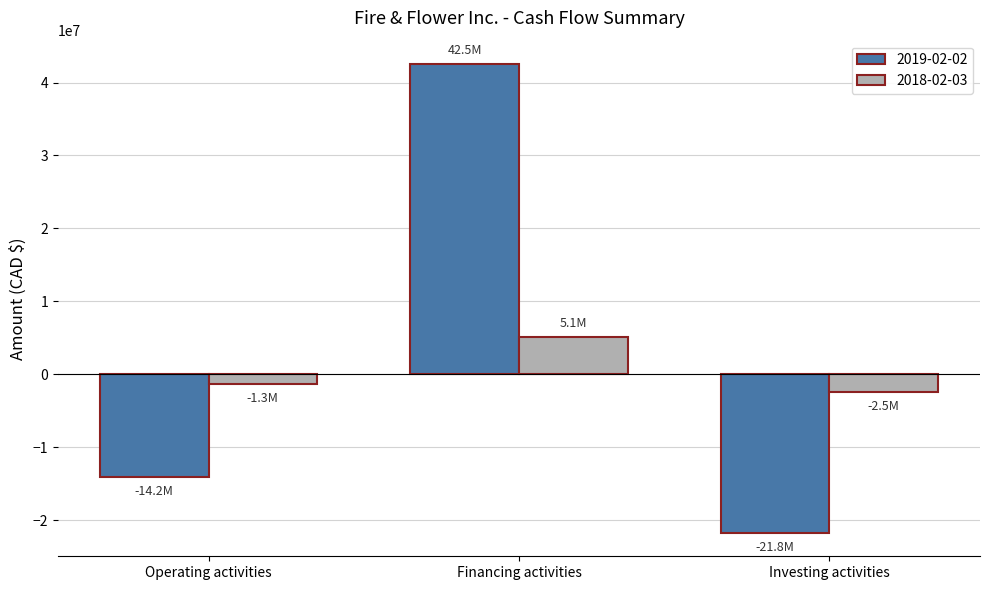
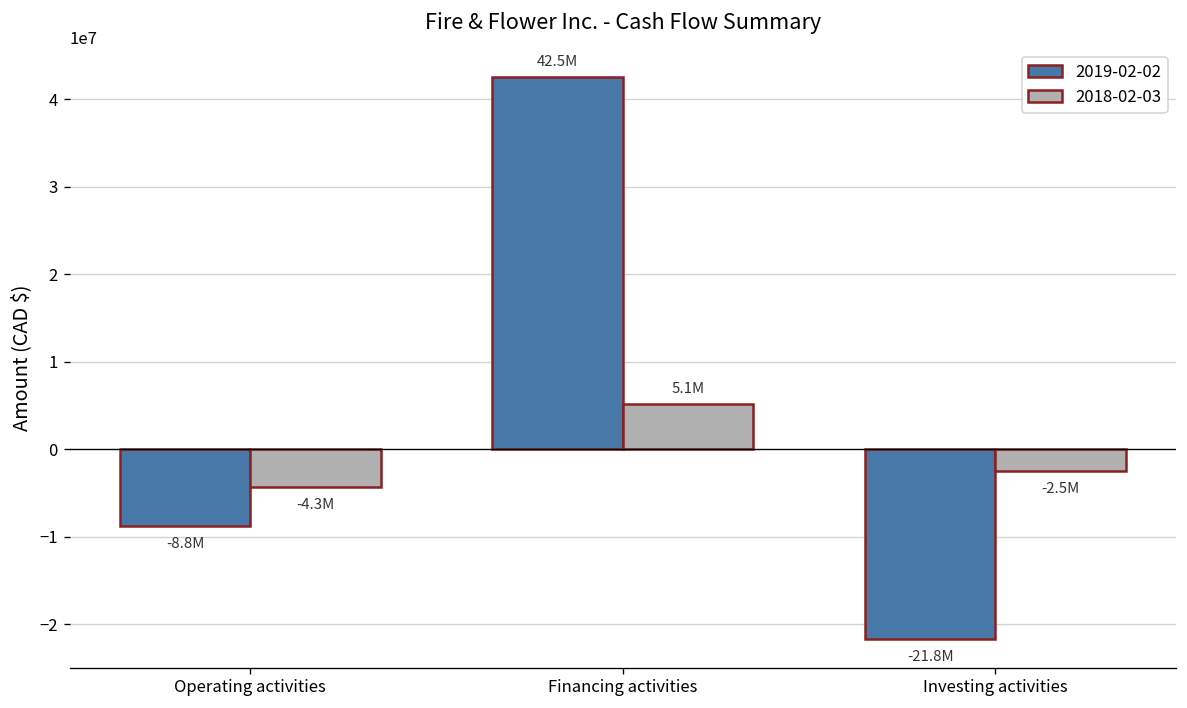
2019-02-02, Operating activities: -14.2M -> -8.8M
2018-02-03, Operating activities: -1.3M -> -4.3M
